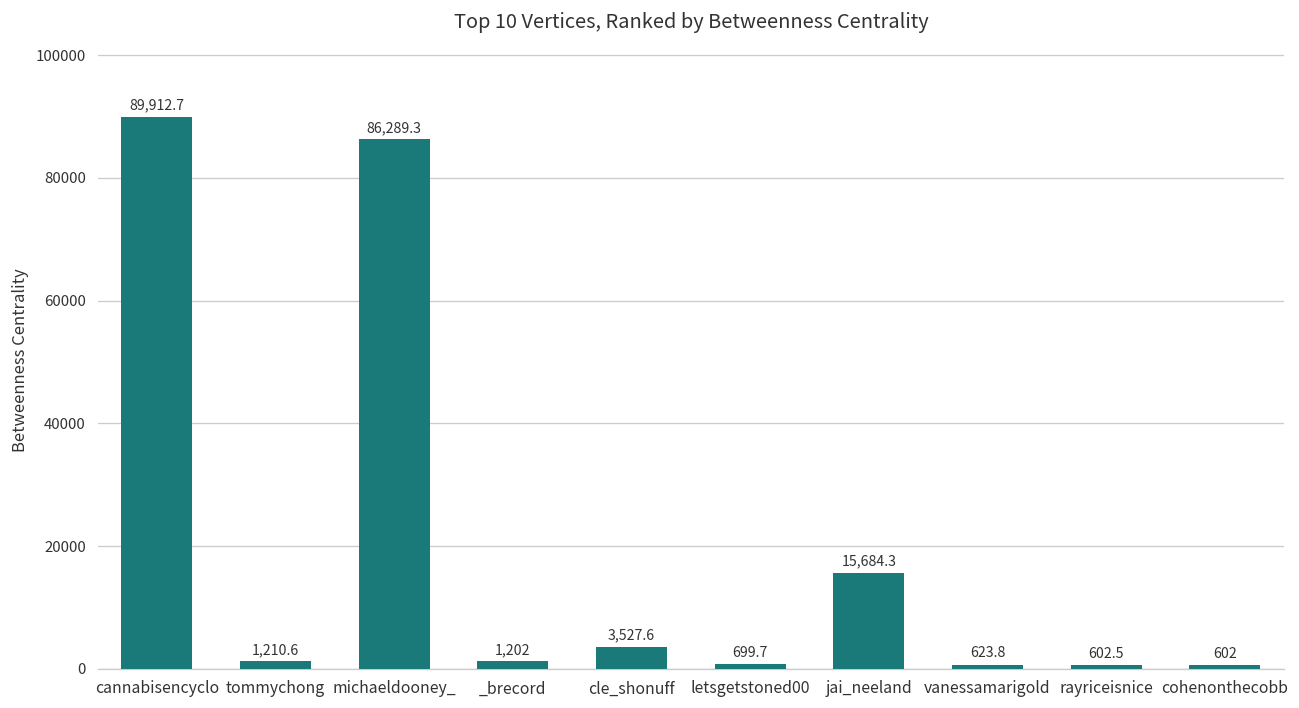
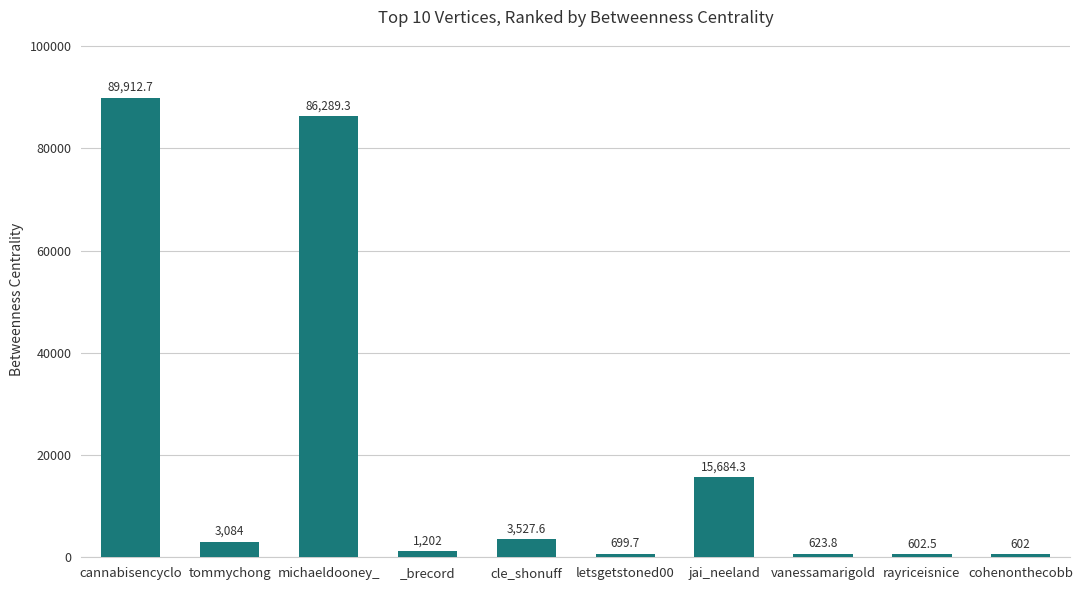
tommychong: 1,210.6 -> 3,084
